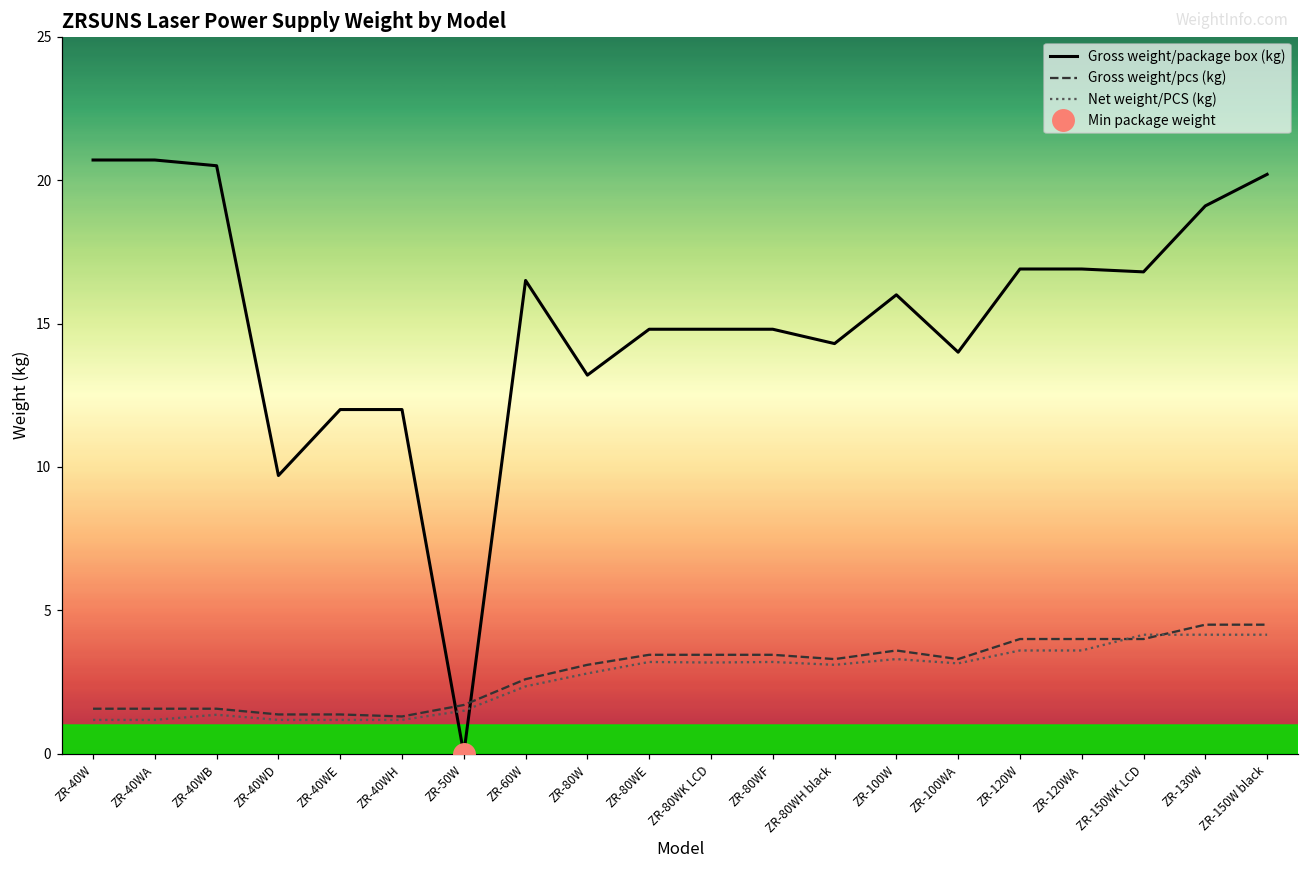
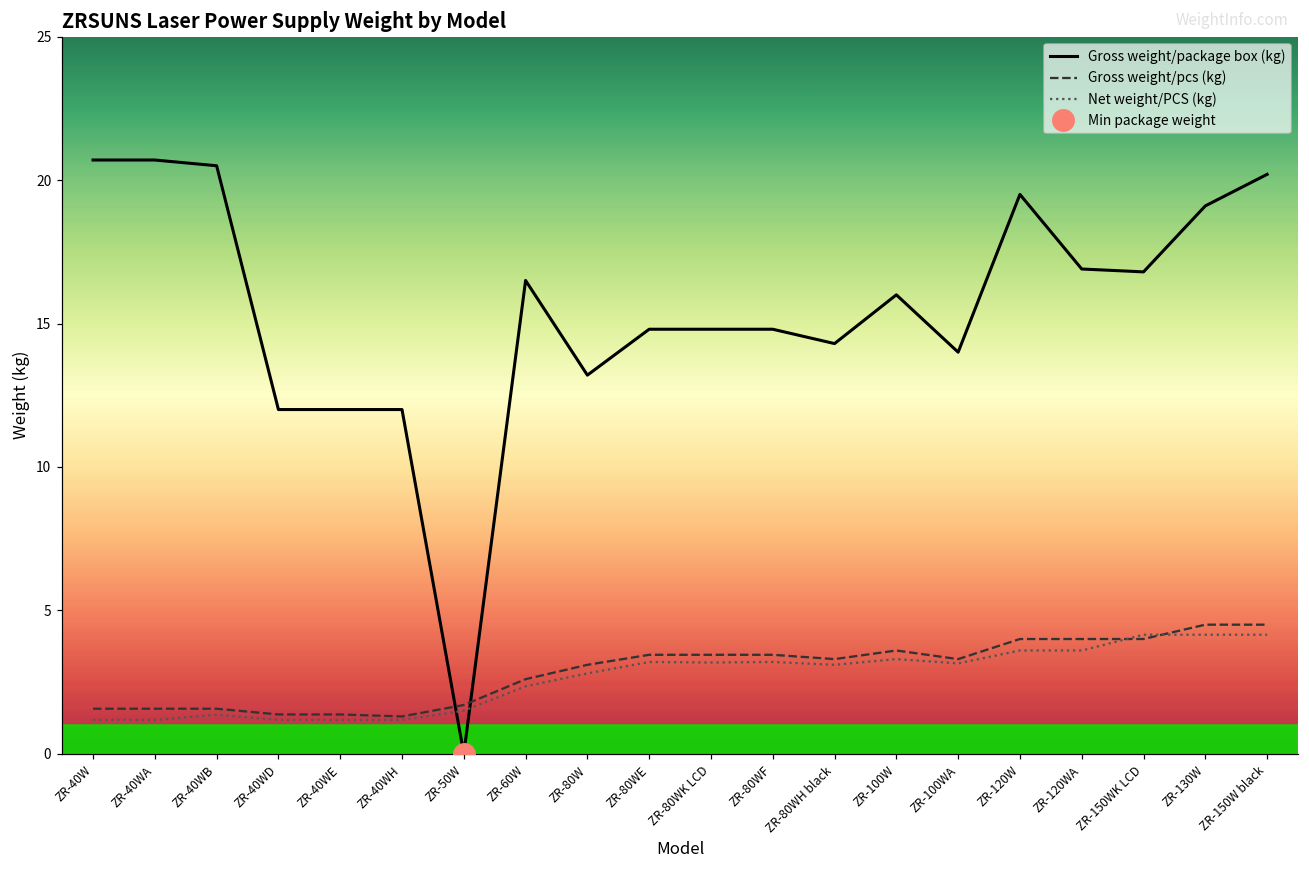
Gross weight/package box (kg), ZR-40WD: 9.7 -> 12.0
Gross weight/package box (kg), ZR-120W: 16.9 -> 19.5
